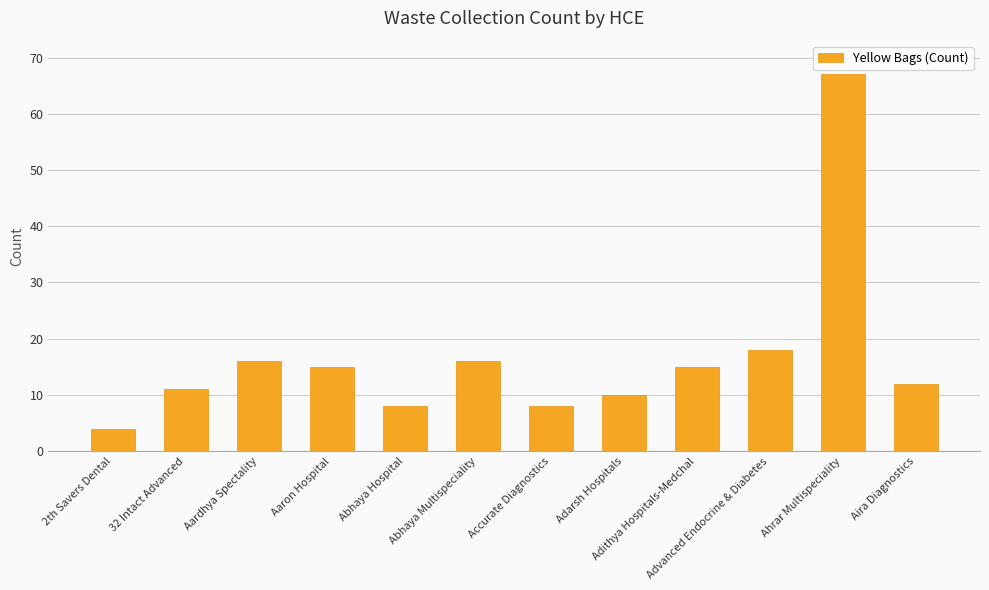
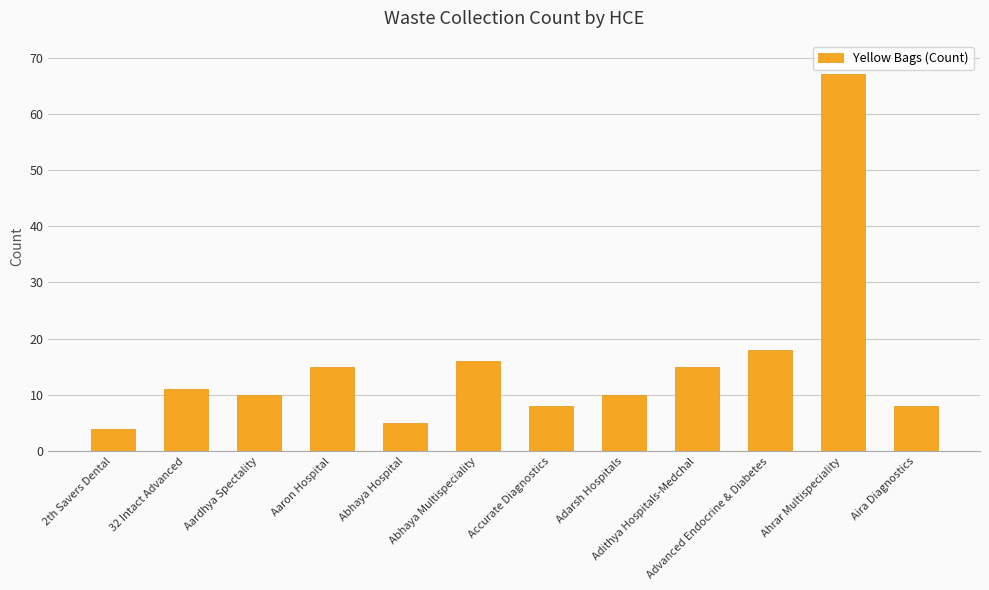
Aardhya Spectality: 16 -> 10
Abhaya Hospital: 8 -> 5
Aira Diagnostics: 12 -> 8
